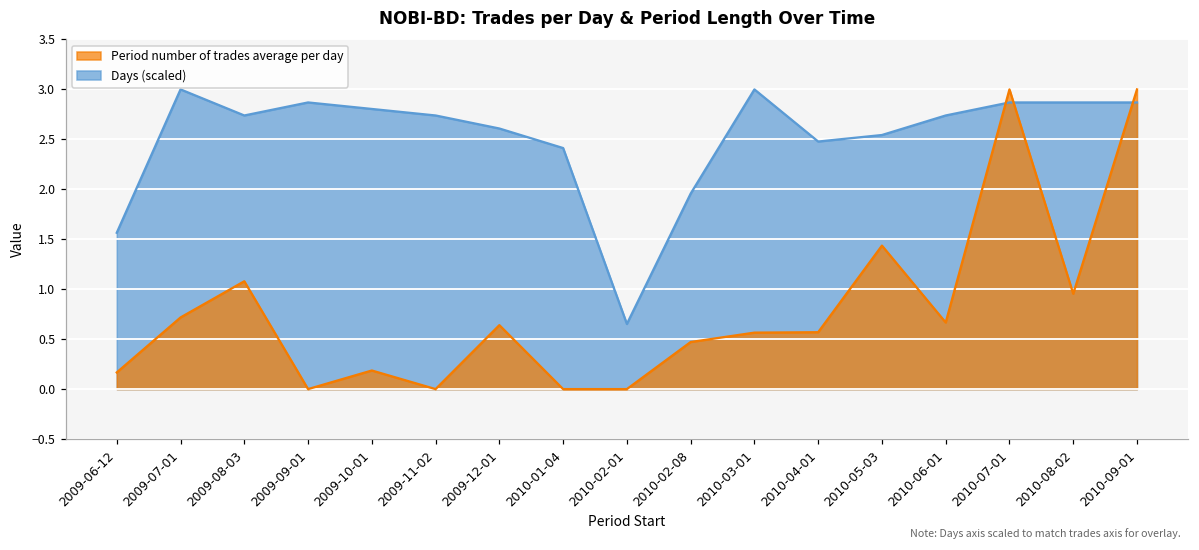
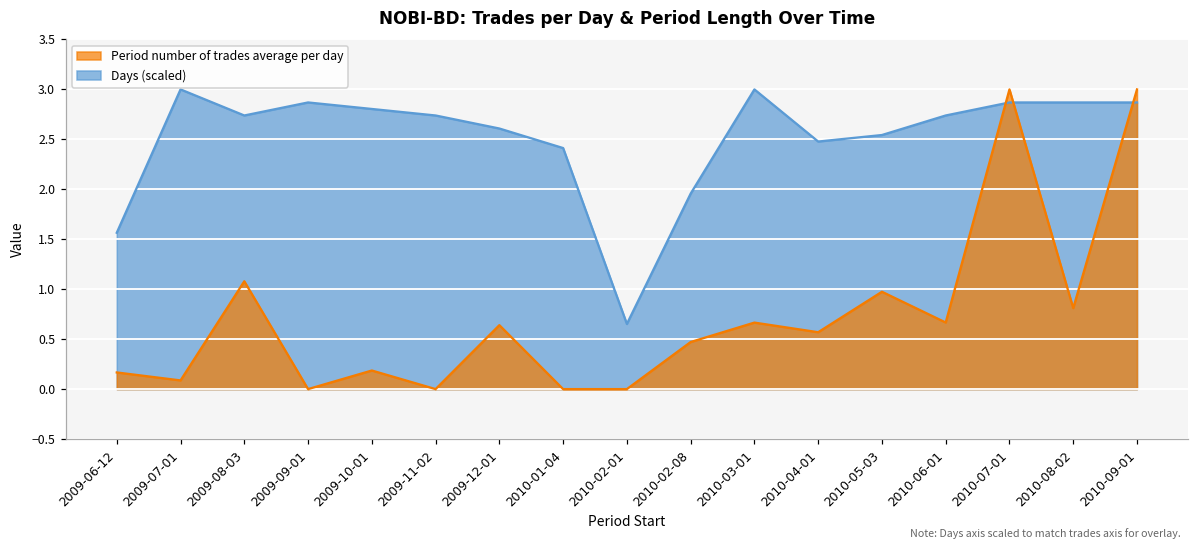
Period number of trades average per day, 2009-07-01: 0.7 -> 0.1
Period number of trades average per day, 2010-03-01: 0.6 -> 0.7
Period number of trades average per day, 2010-05-03: 1.4 -> 1.0
Period number of trades average per day, 2010-08-02: 1.0 -> 0.8
